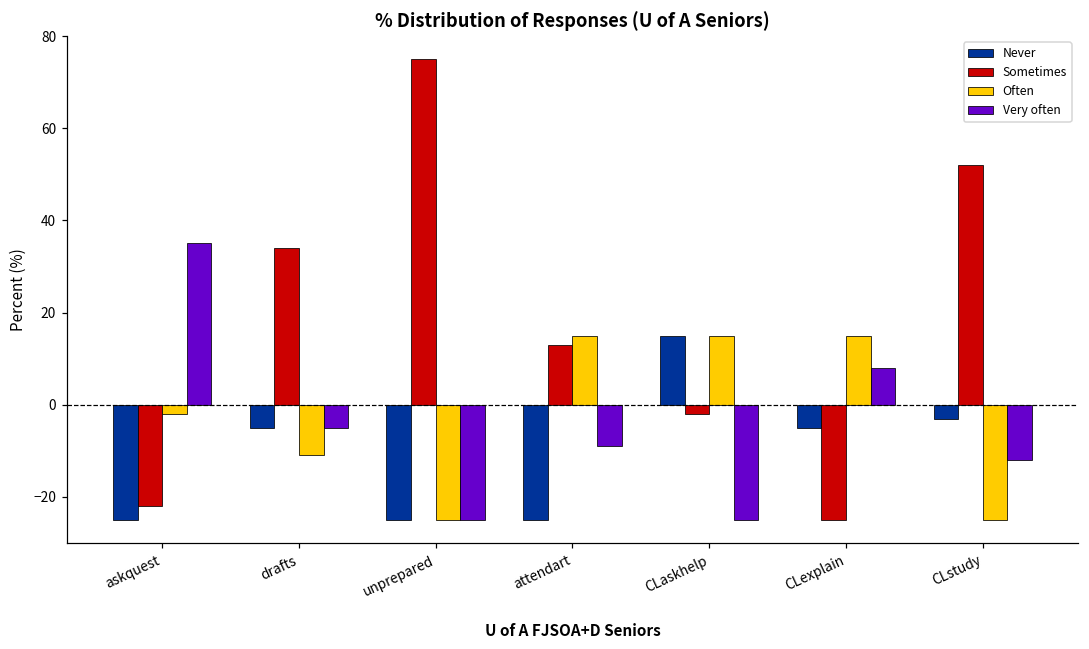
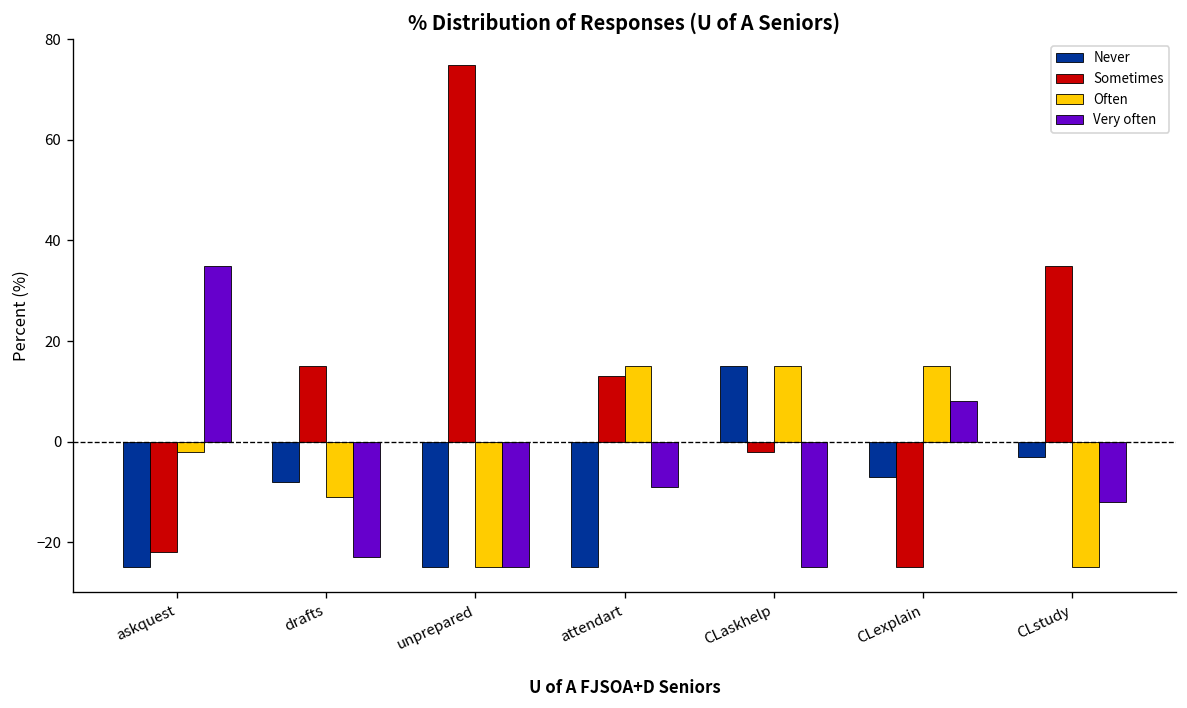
Never, drafts: -5 -> -8
Sometimes, drafts: 34 -> 15
Very often, drafts: -5 -> -23
Never, CLexplain: -5 -> -7
Sometimes, CLstudy: 52 -> 35
